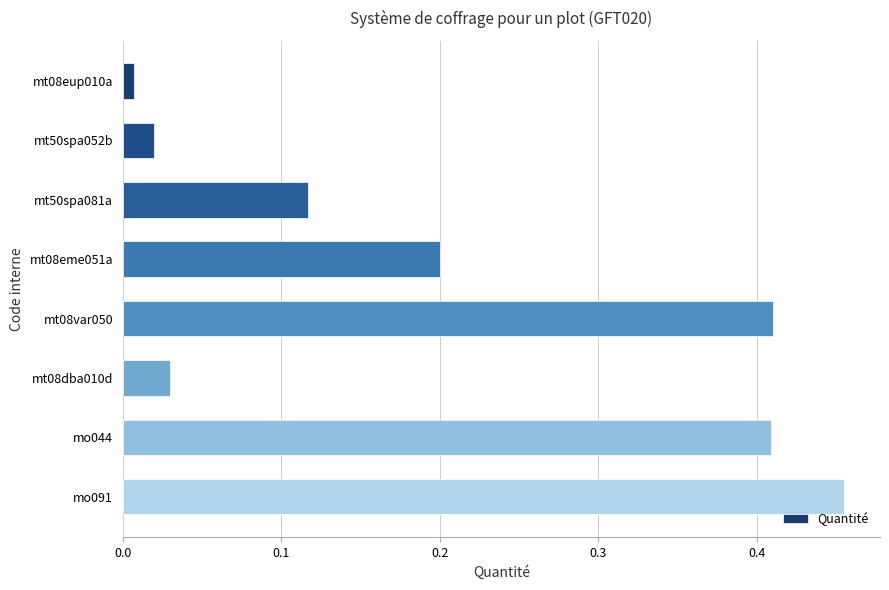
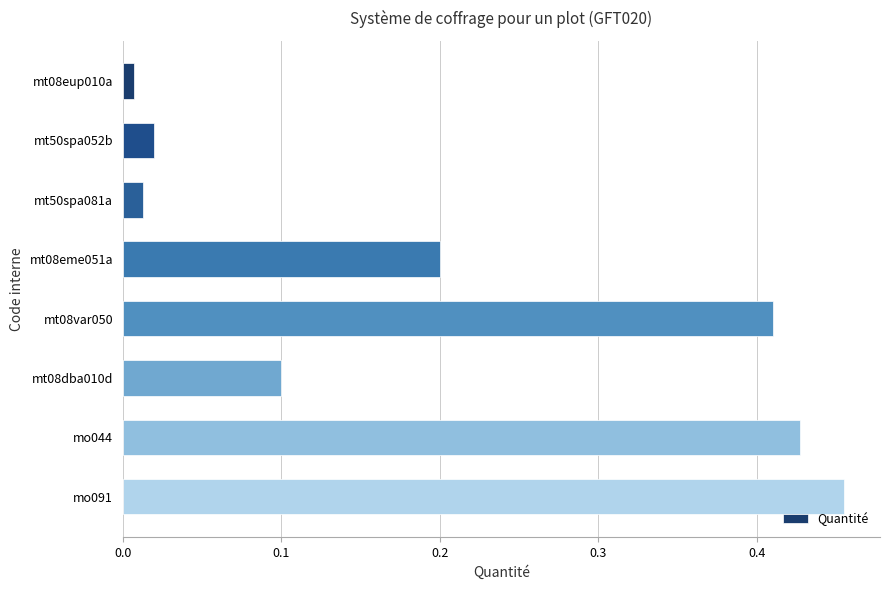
mt50spa081a: 0.117 -> 0.013
mt08dba010d: 0.03 -> 0.10
mo044: 0.409 -> 0.427
